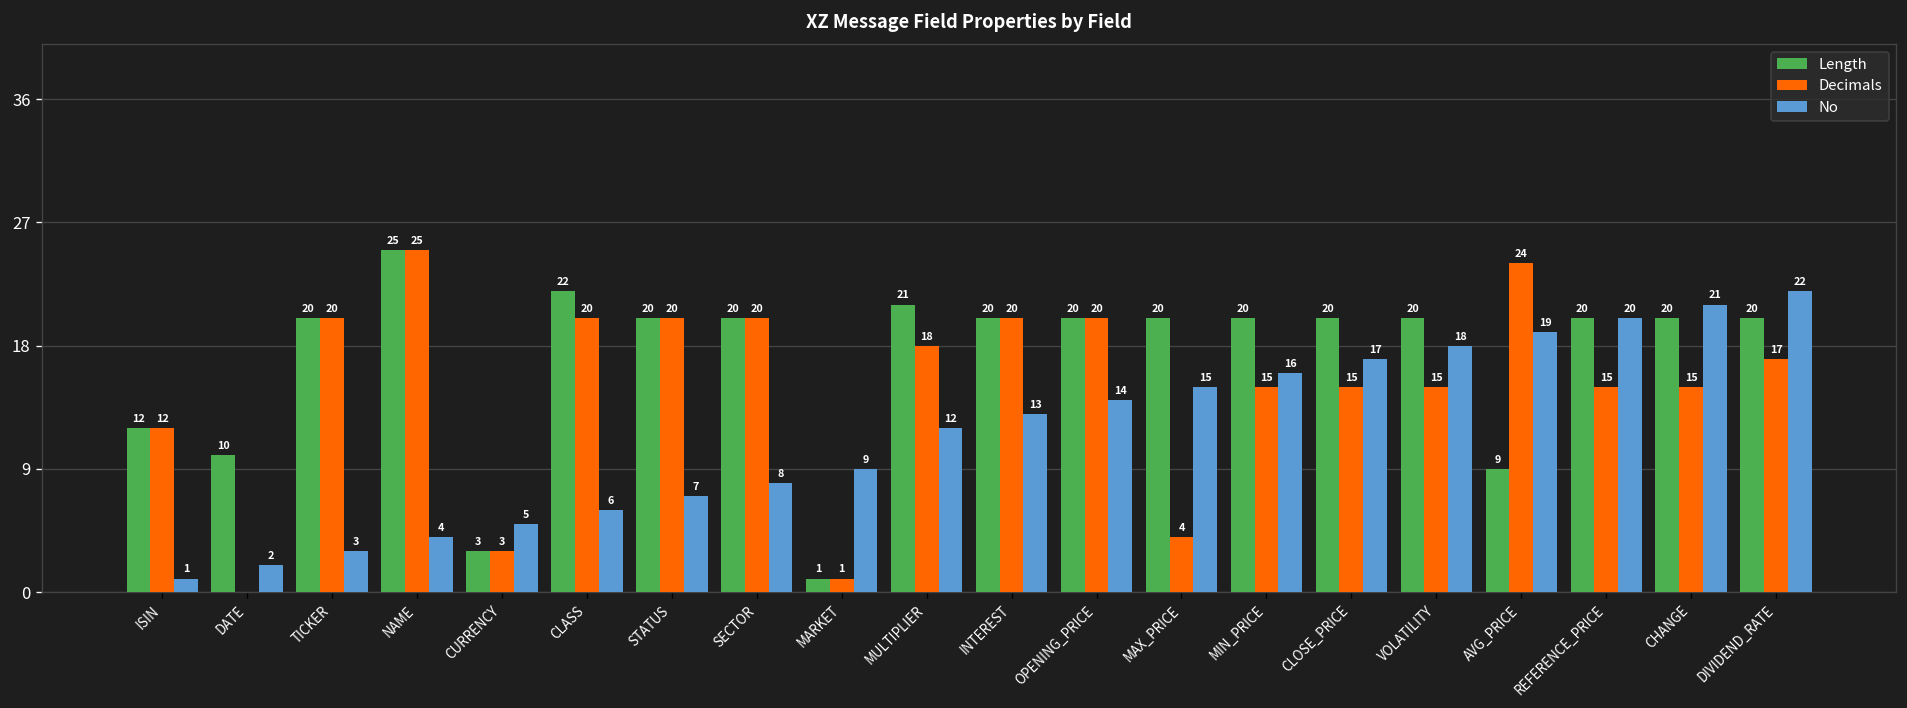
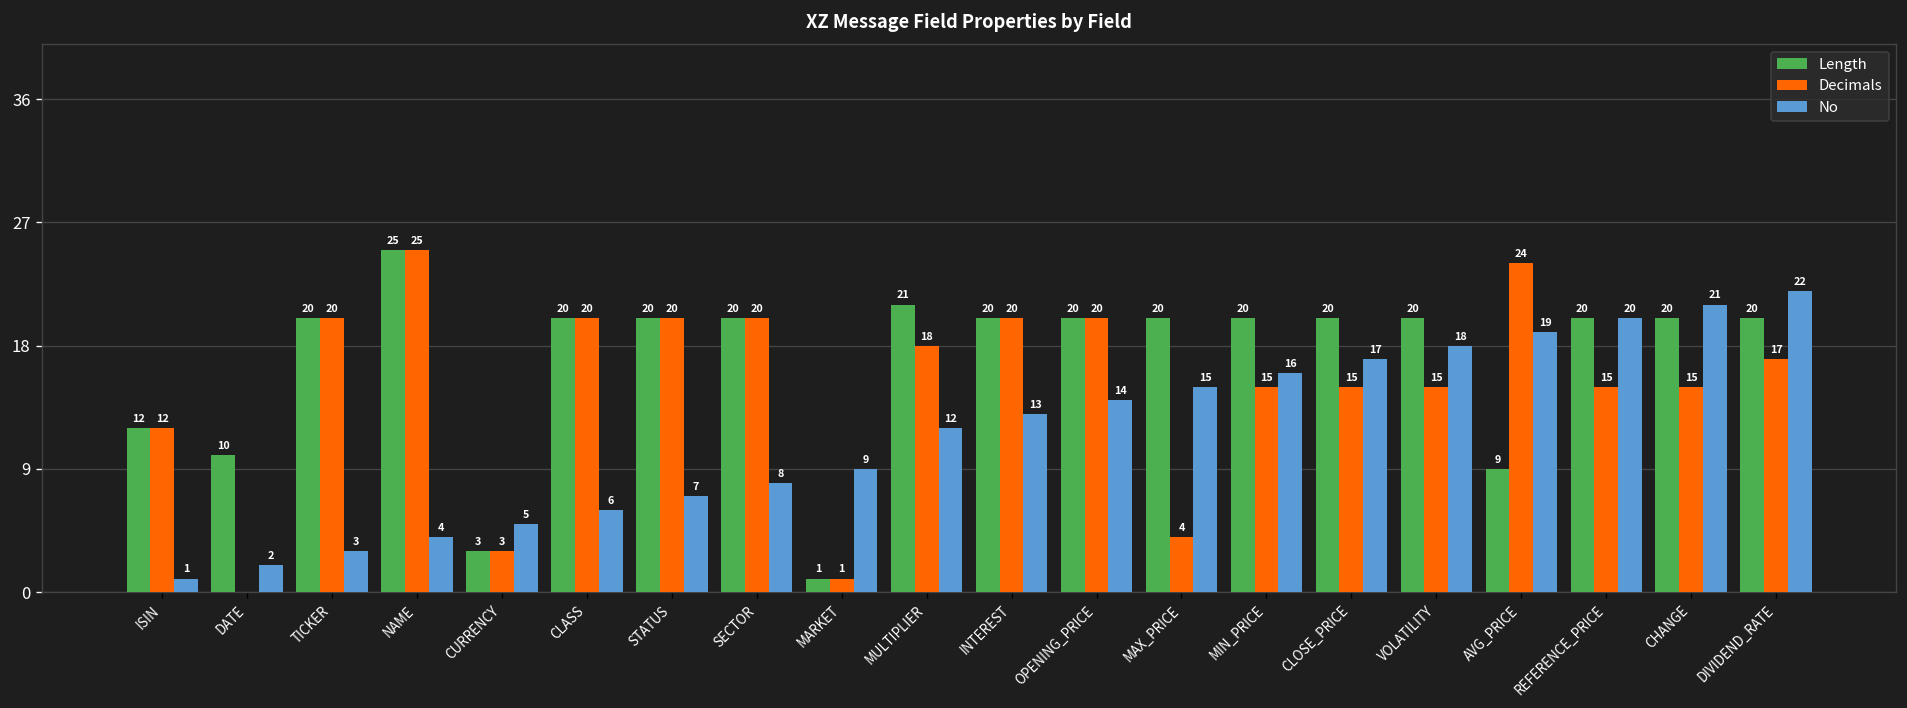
Length, CLASS: 22 -> 20
